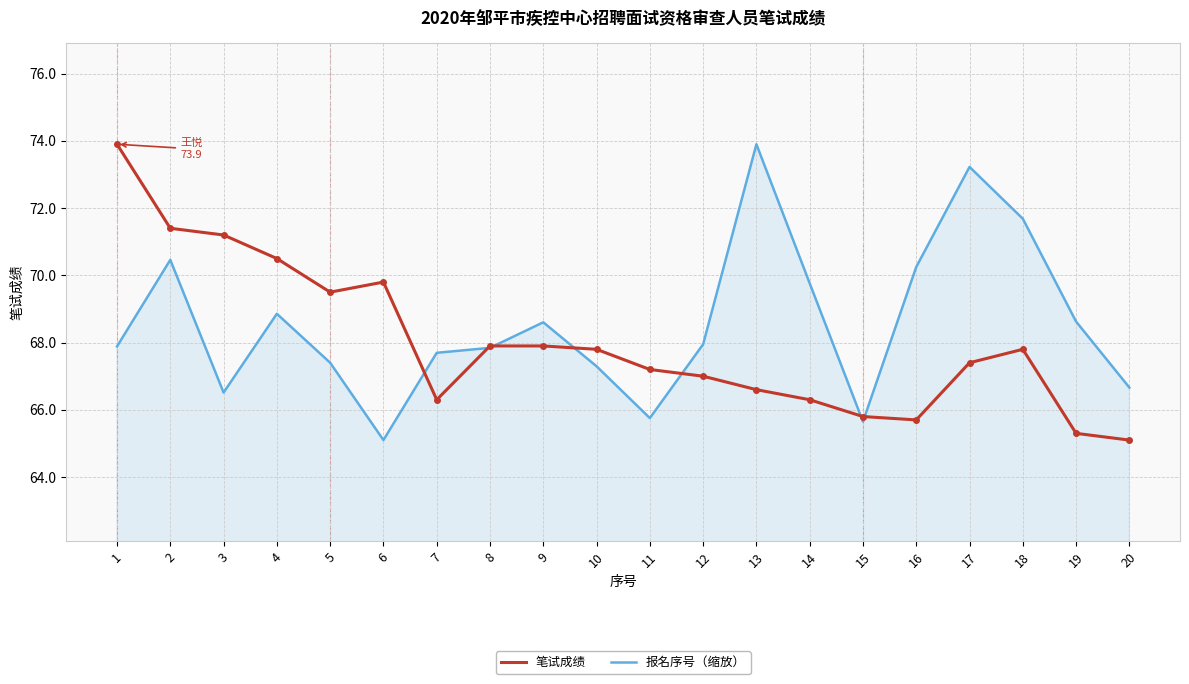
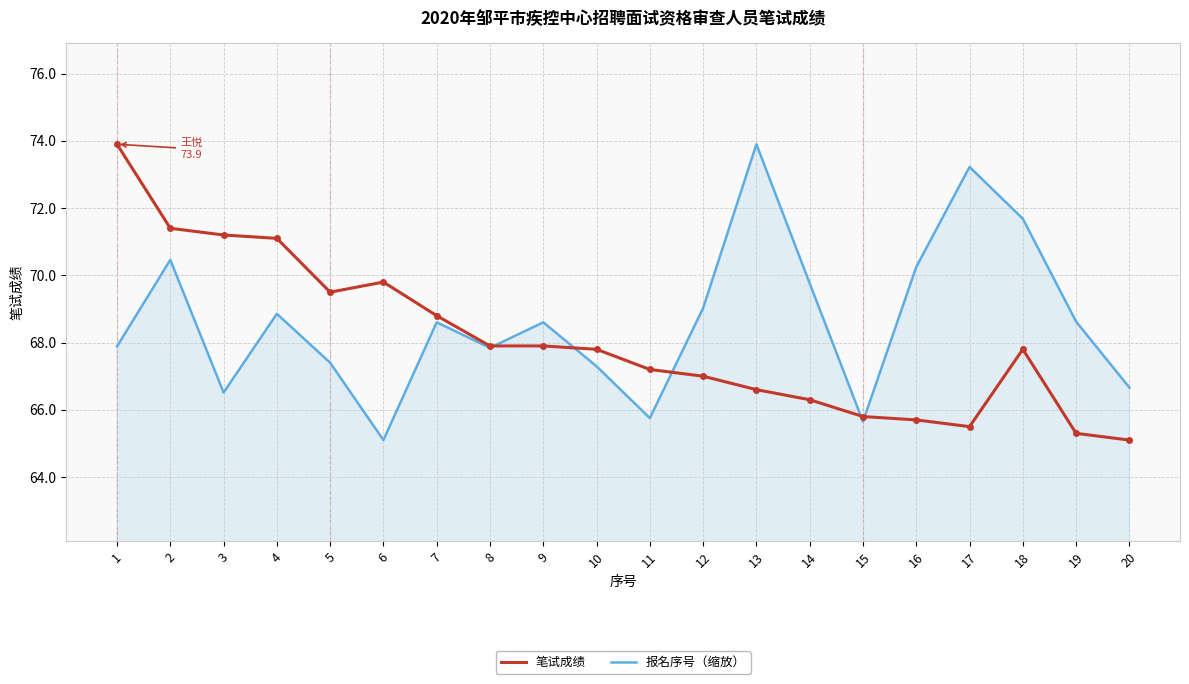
笔试成绩, 4: 70.5 -> 71.1
笔试成绩, 7: 66.3 -> 68.8
报名序号（缩放）, 7: 67.7 -> 68.6
报名序号（缩放）, 12: 67.9 -> 69.0
笔试成绩, 17: 67.4 -> 65.5
